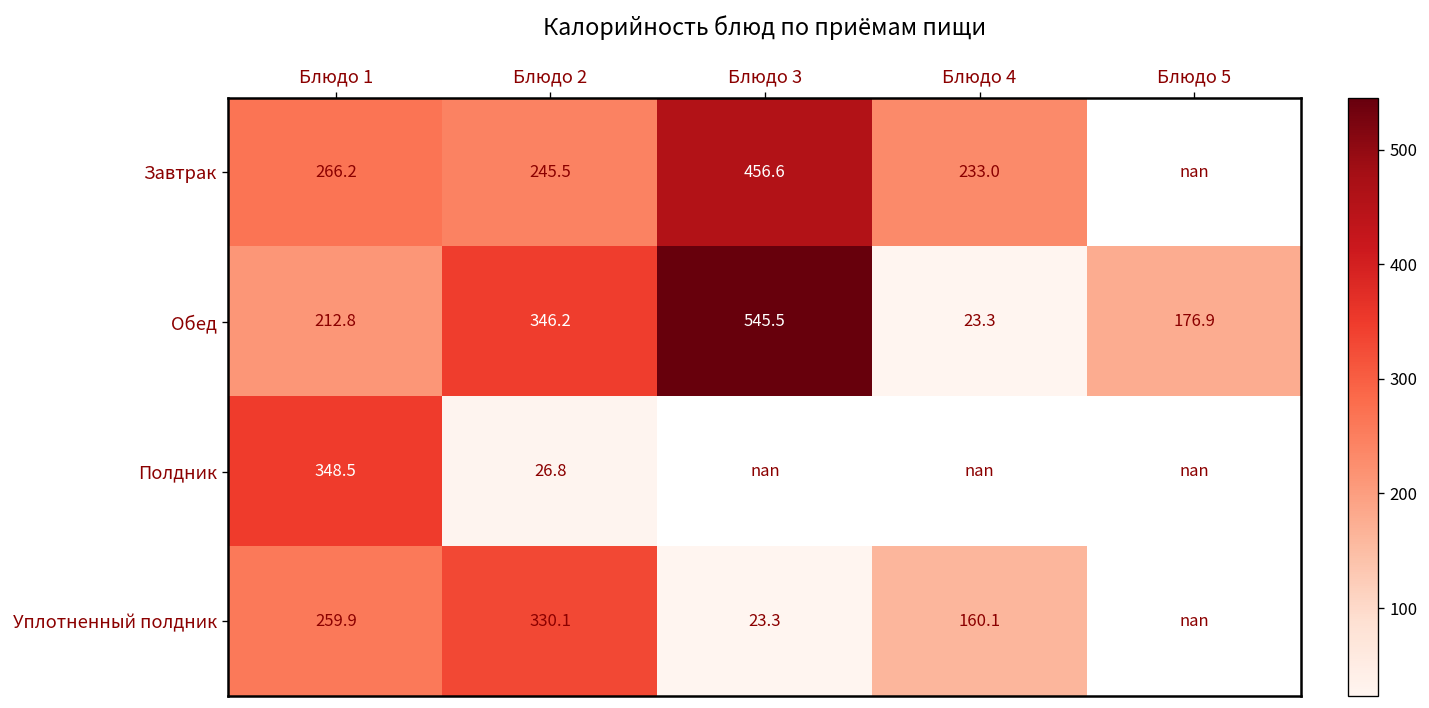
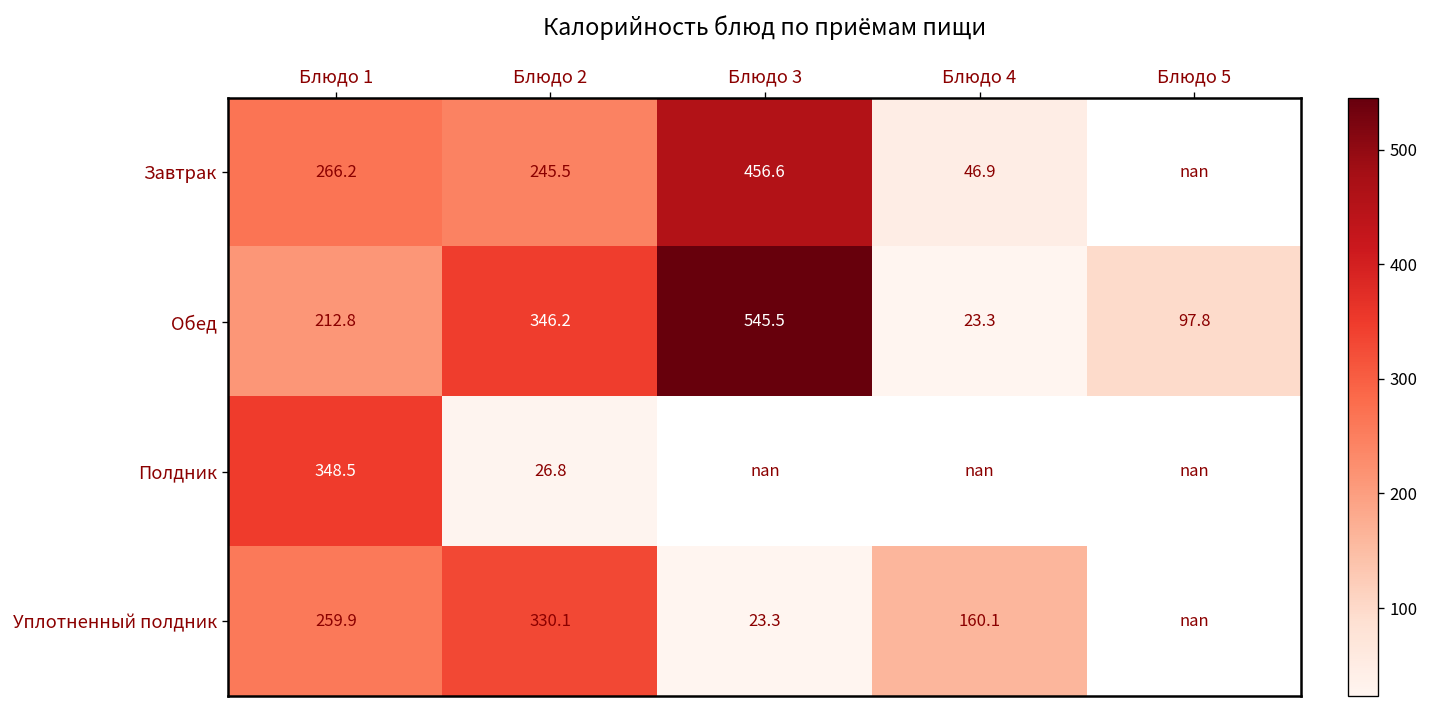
Завтрак, Блюдо 4: 233.0 -> 46.9
Обед, Блюдо 5: 176.9 -> 97.8
